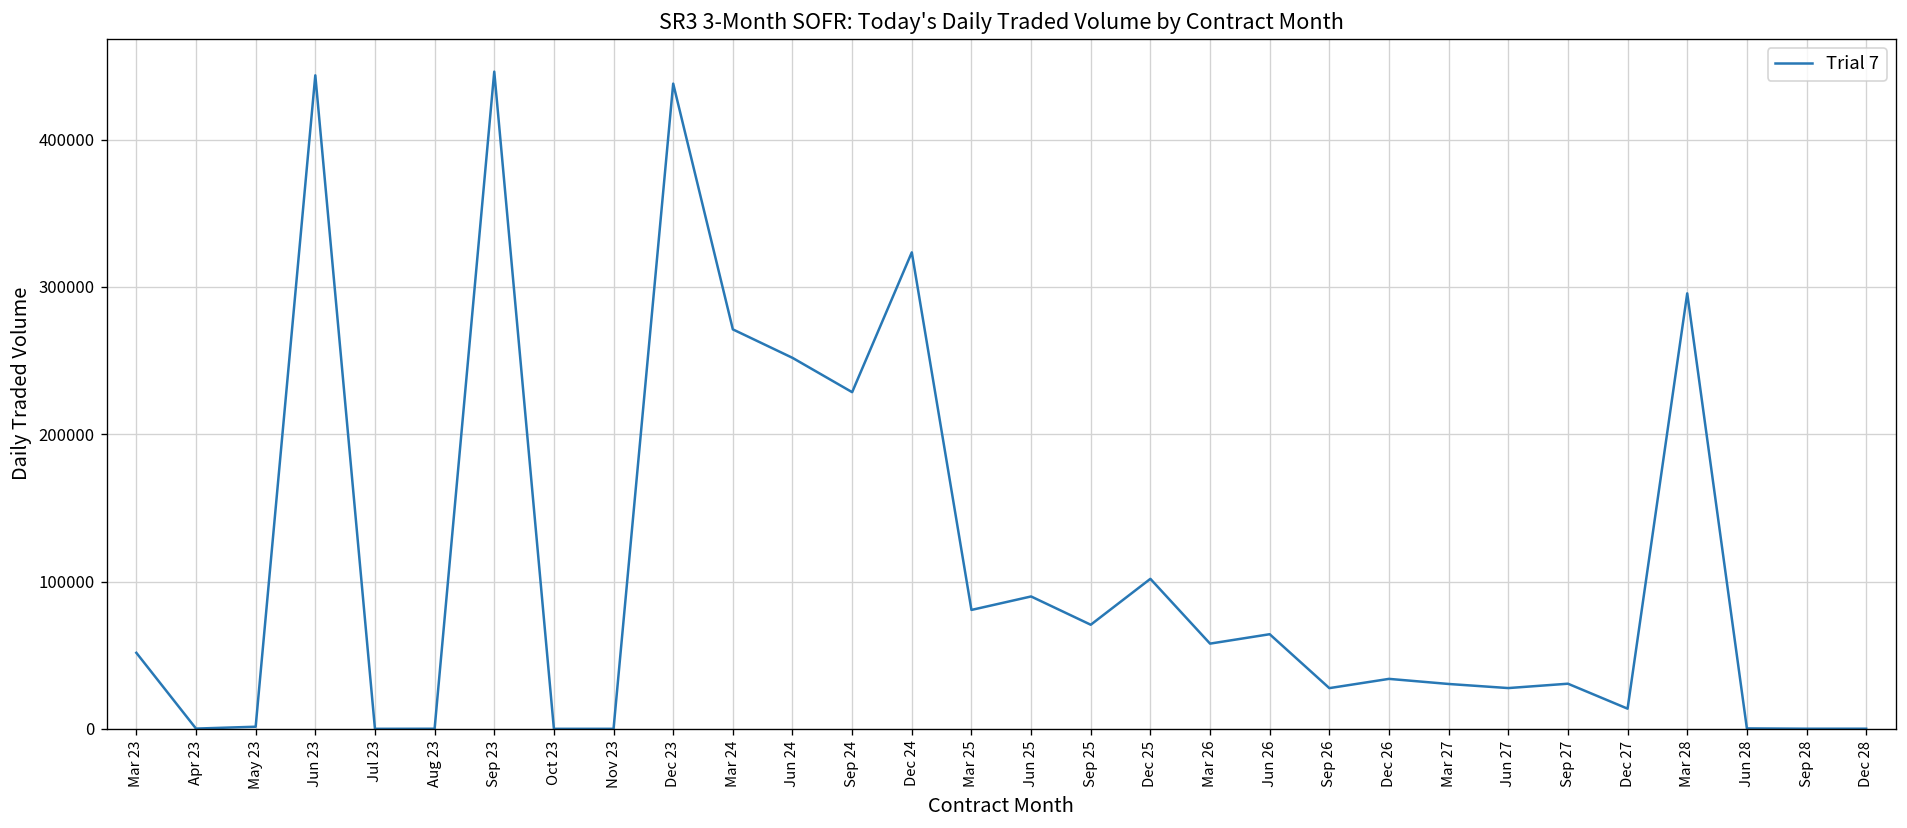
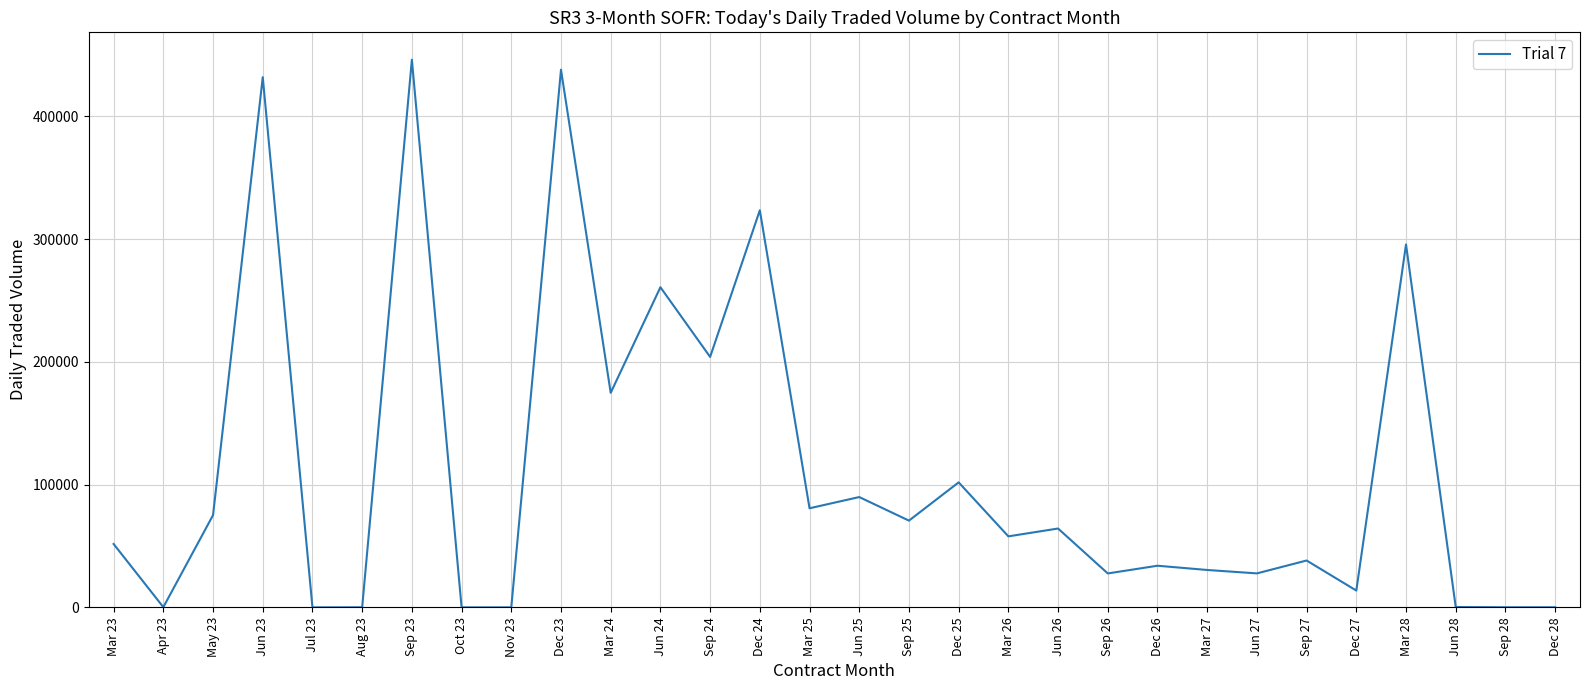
May 23: 1000 -> 75000
Jun 23: 444000 -> 432000
Mar 24: 271000 -> 175000
Jun 24: 252000 -> 261000
Sep 24: 229000 -> 204000
Sep 27: 31000 -> 38000
